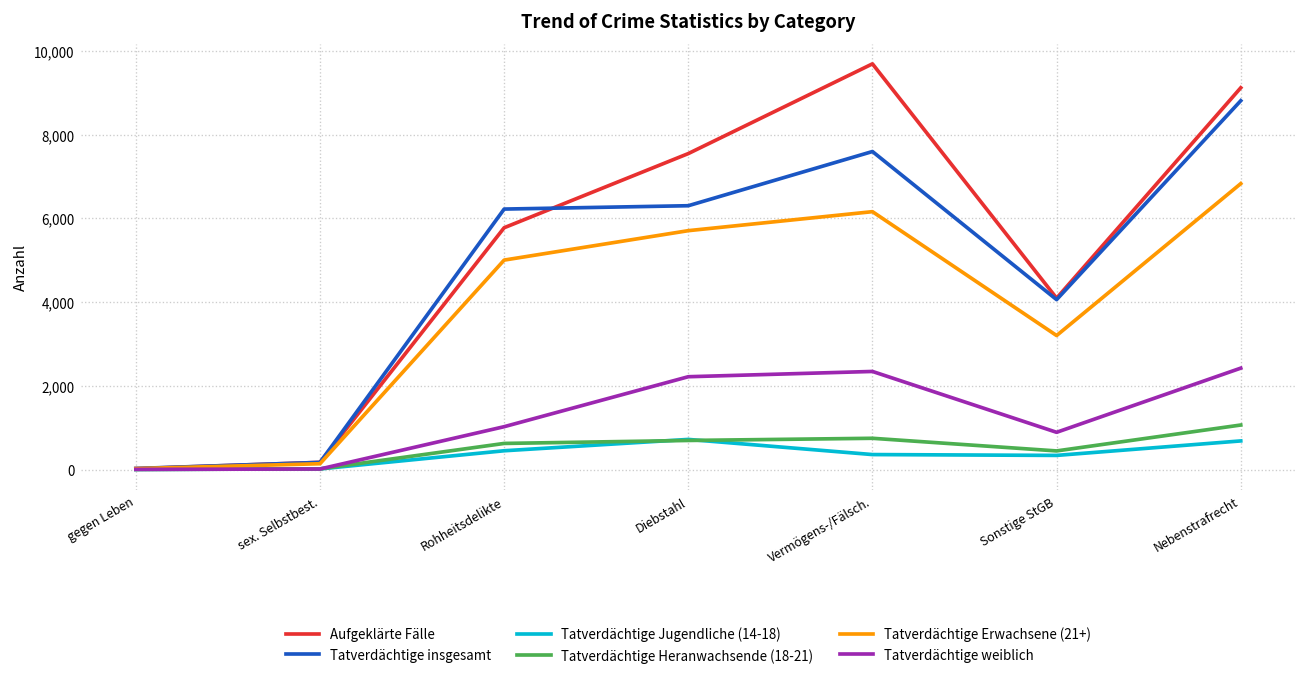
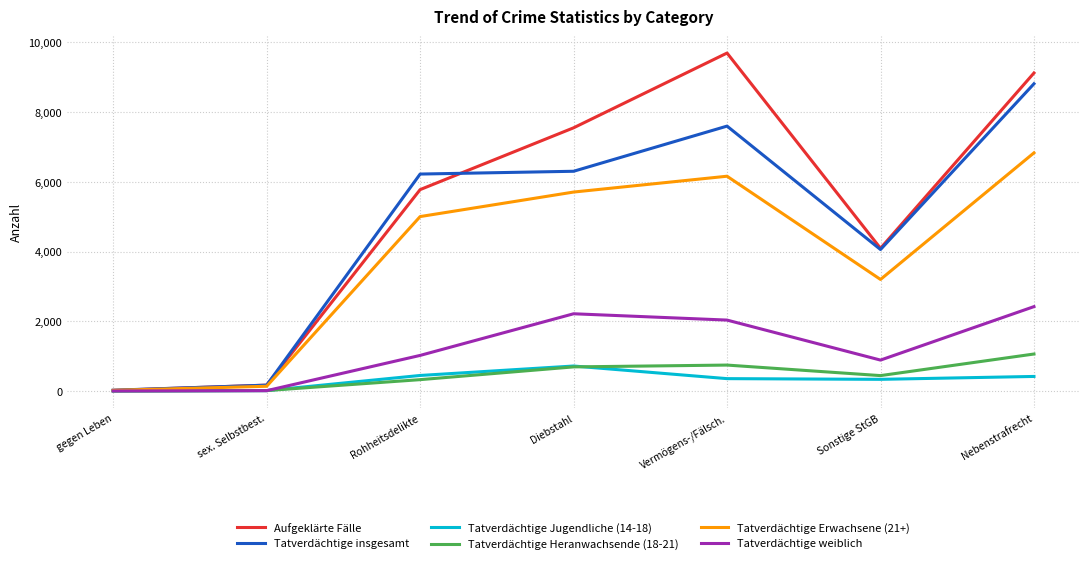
Tatverdächtige Heranwachsende (18-21), Rohheitsdelikte: 600 -> 300
Tatverdächtige weiblich, Vermögens-/Fälsch.: 2,300 -> 2,000
Tatverdächtige Jugendliche (14-18), Nebenstrafrecht: 700 -> 400
